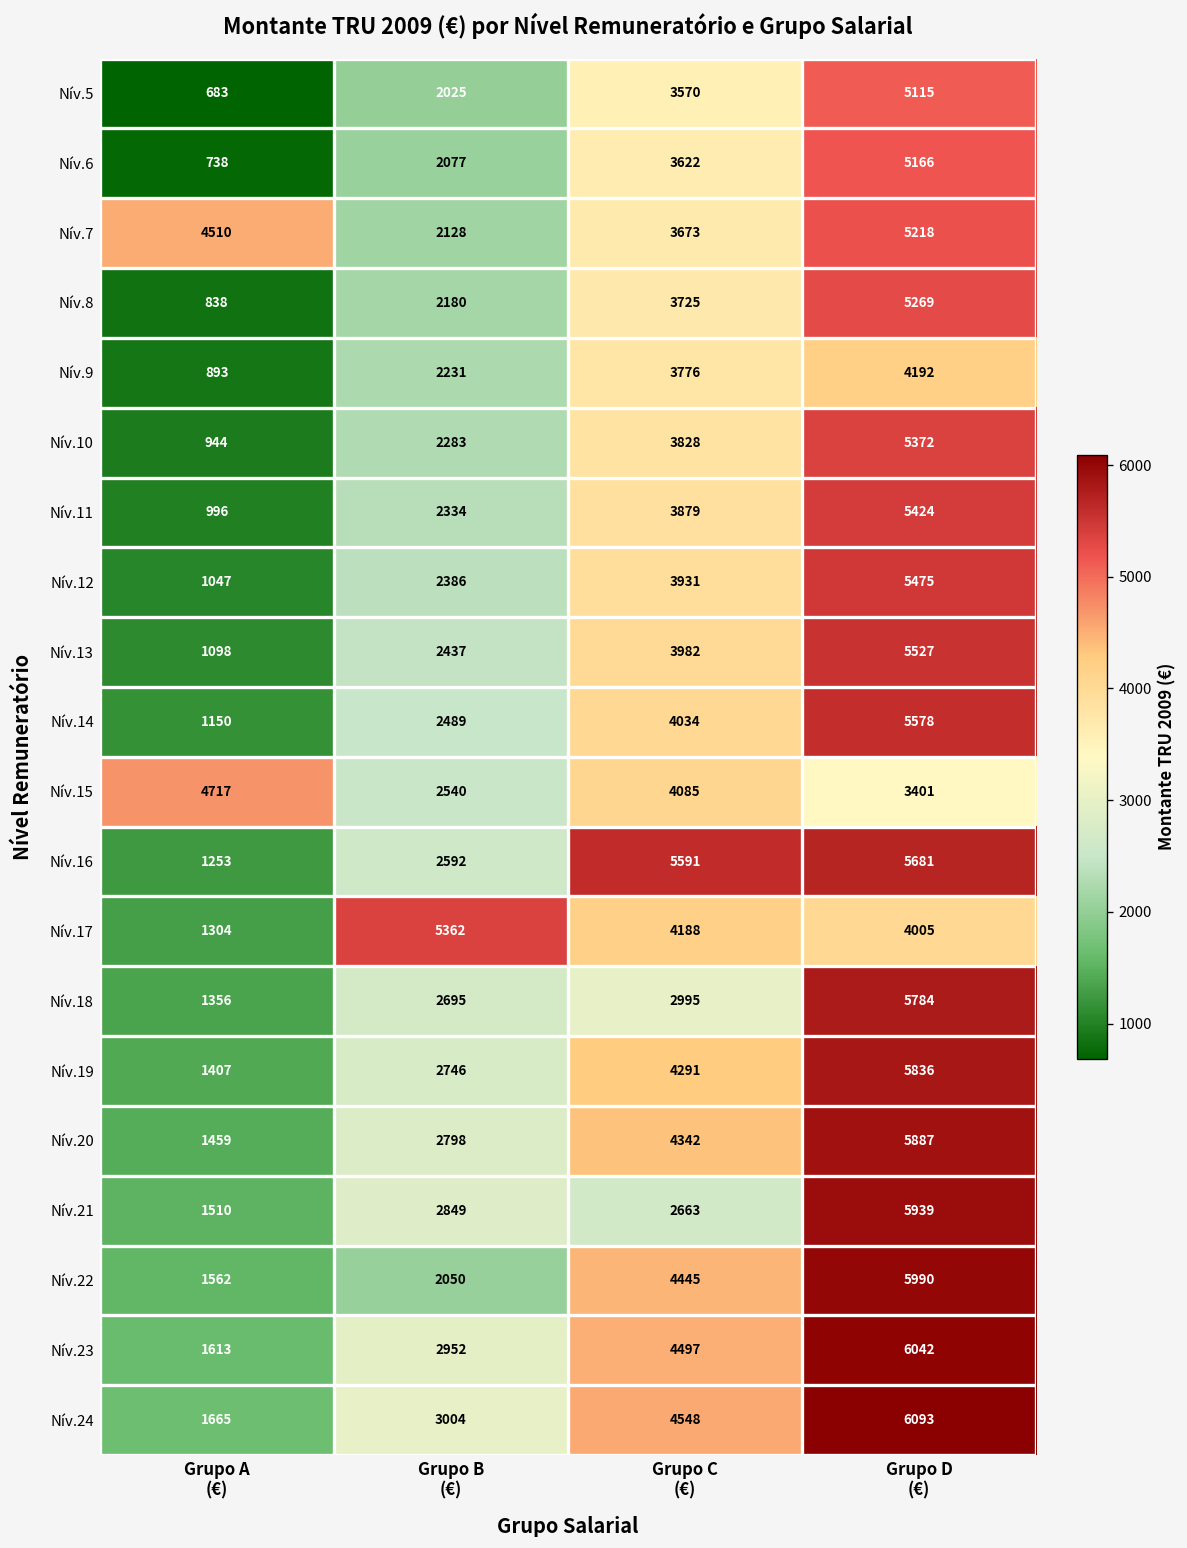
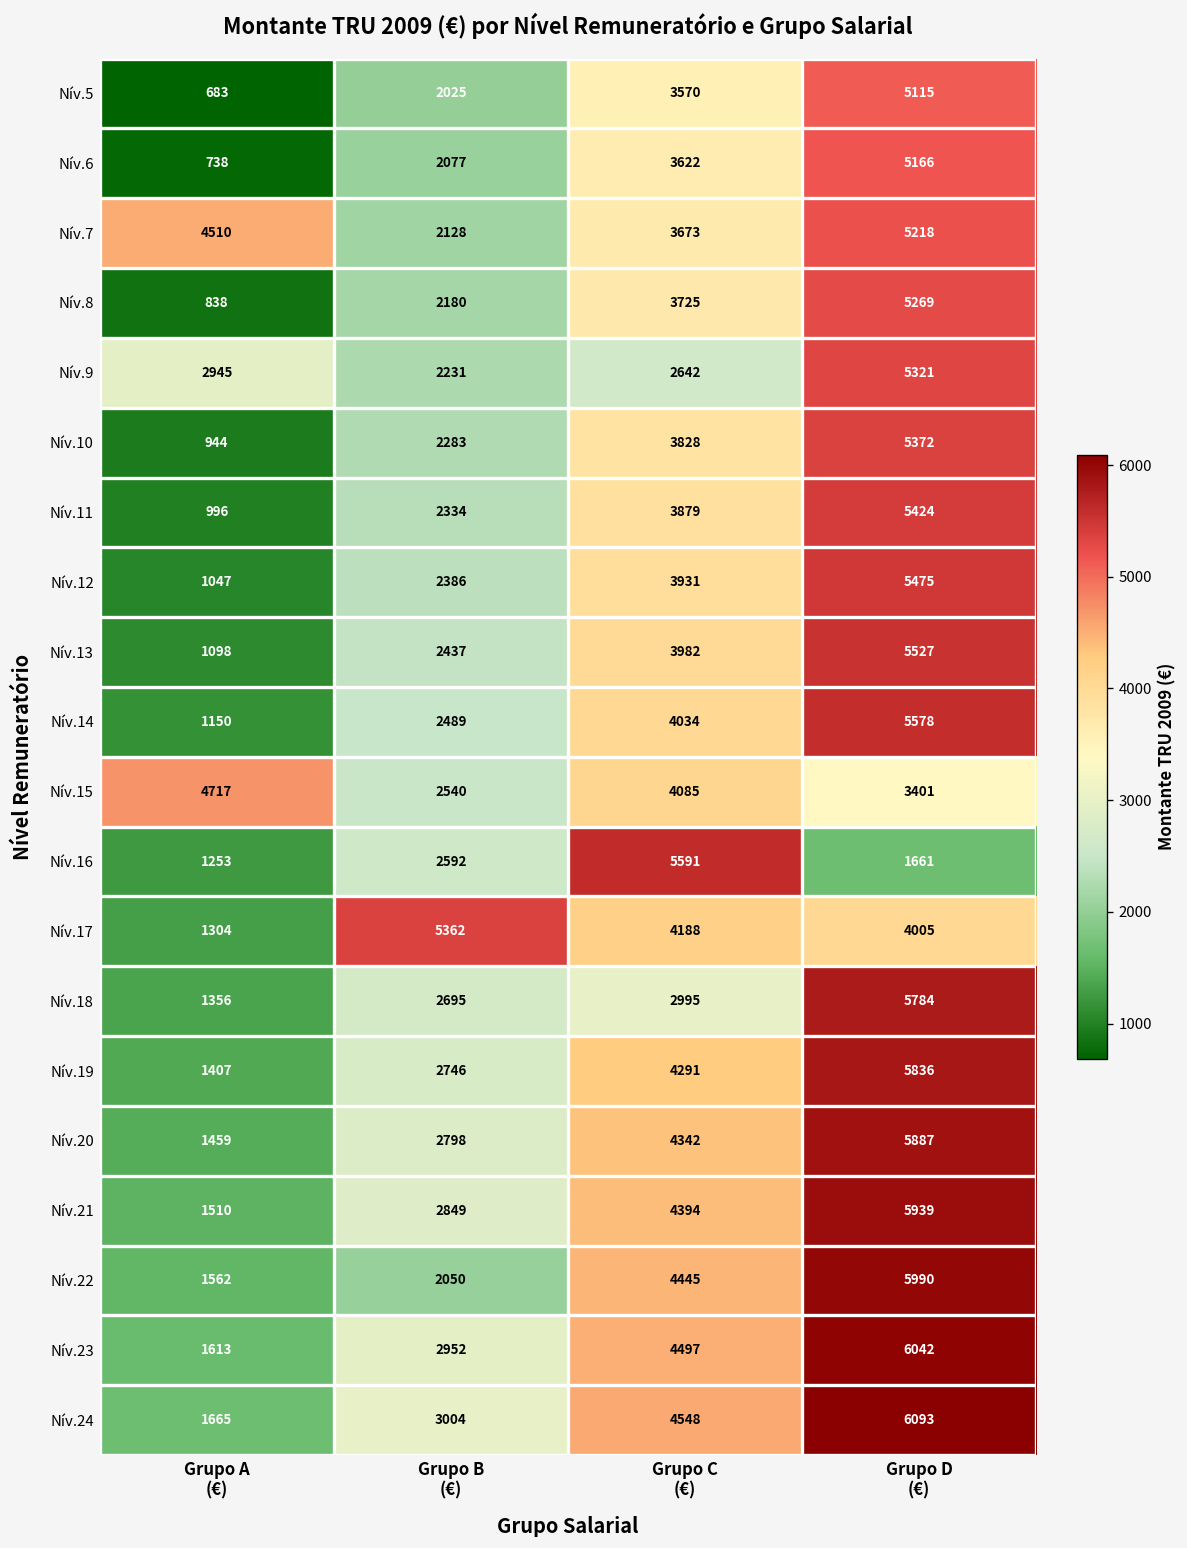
Nív.9, Grupo A (€): 893 -> 2945
Nív.9, Grupo C (€): 3776 -> 2642
Nív.9, Grupo D (€): 4192 -> 5321
Nív.16, Grupo D (€): 5681 -> 1661
Nív.21, Grupo C (€): 2663 -> 4394
